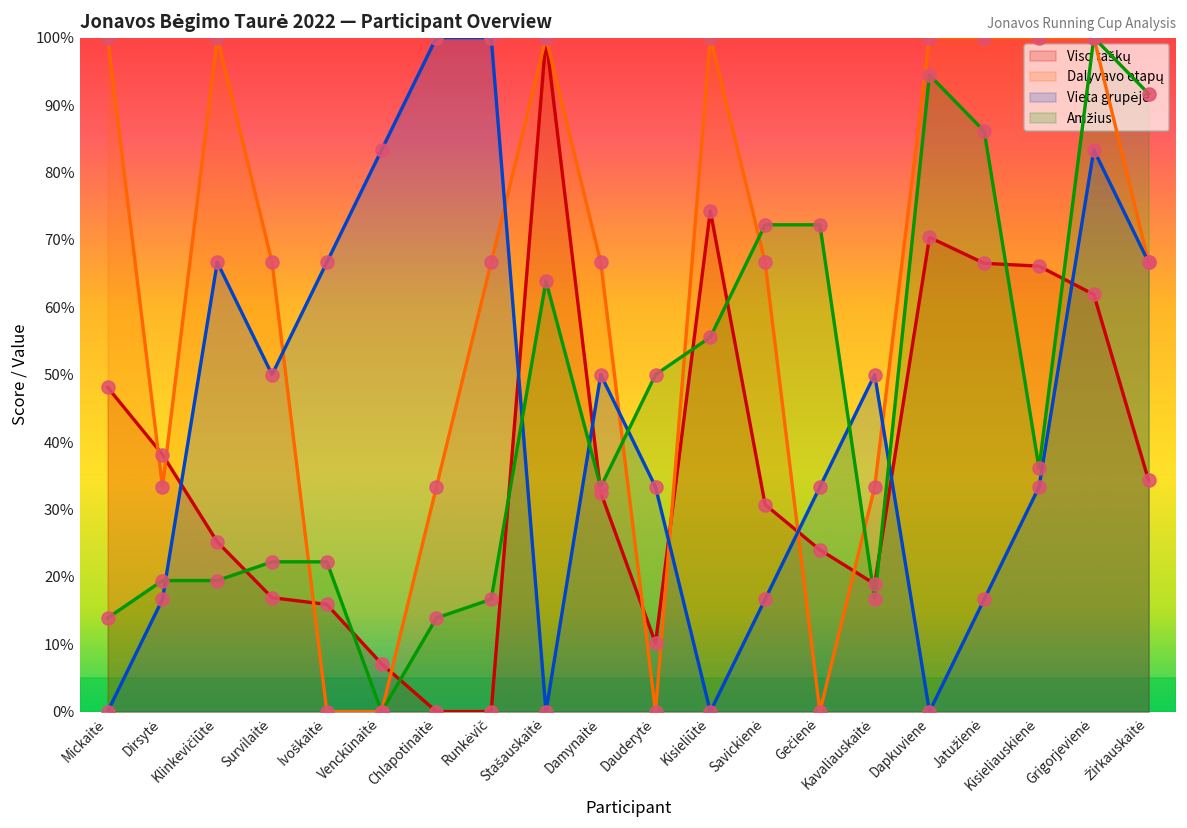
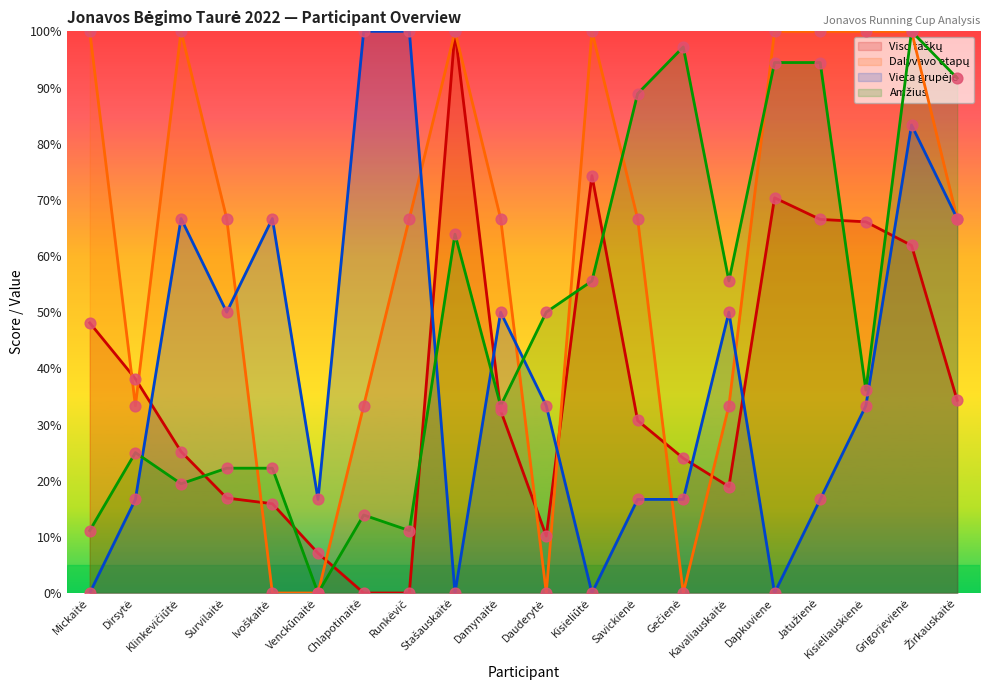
Amžius, Mickaitė: 14% -> 11%
Amžius, Dirsytė: 19% -> 25%
Vieta grupėje, Venckūnaitė: 83% -> 17%
Amžius, Runkėvič: 17% -> 11%
Amžius, Savickienė: 72% -> 89%
Vieta grupėje, Gečienė: 33% -> 17%
Amžius, Gečienė: 72% -> 97%
Amžius, Kavaliauskaitė: 17% -> 56%
Amžius, Jatužienė: 86% -> 94%
